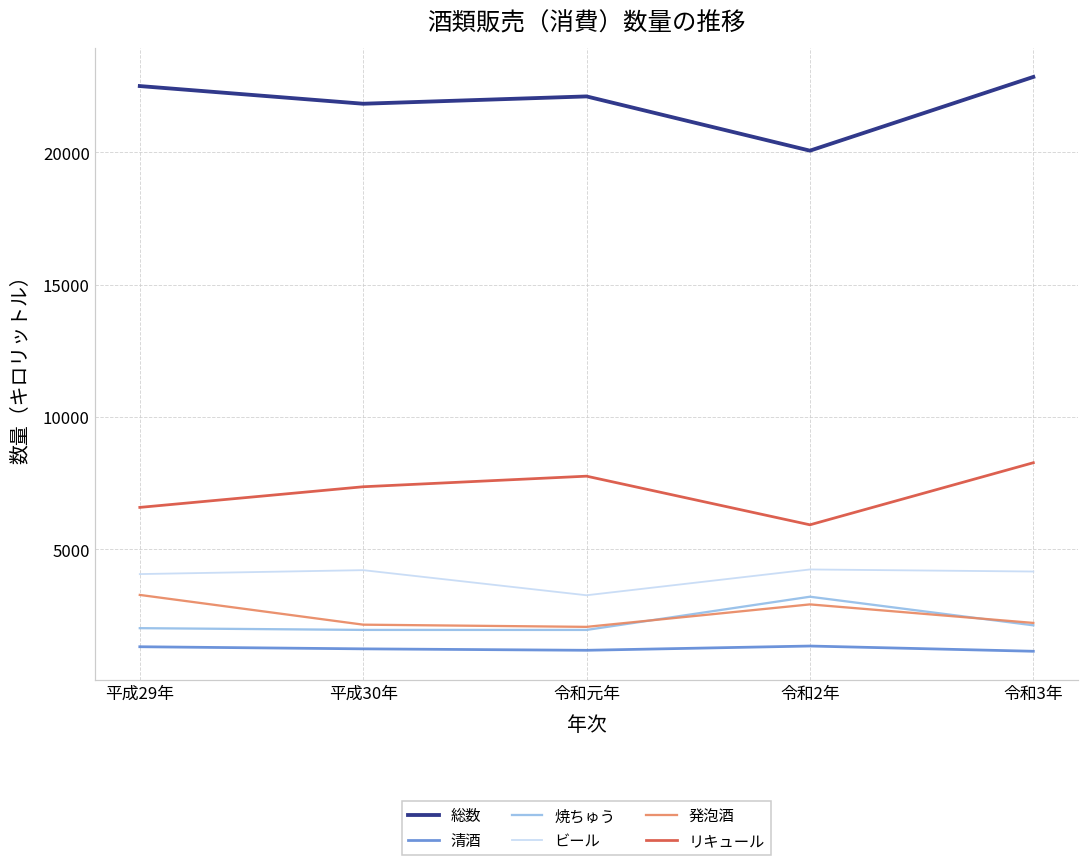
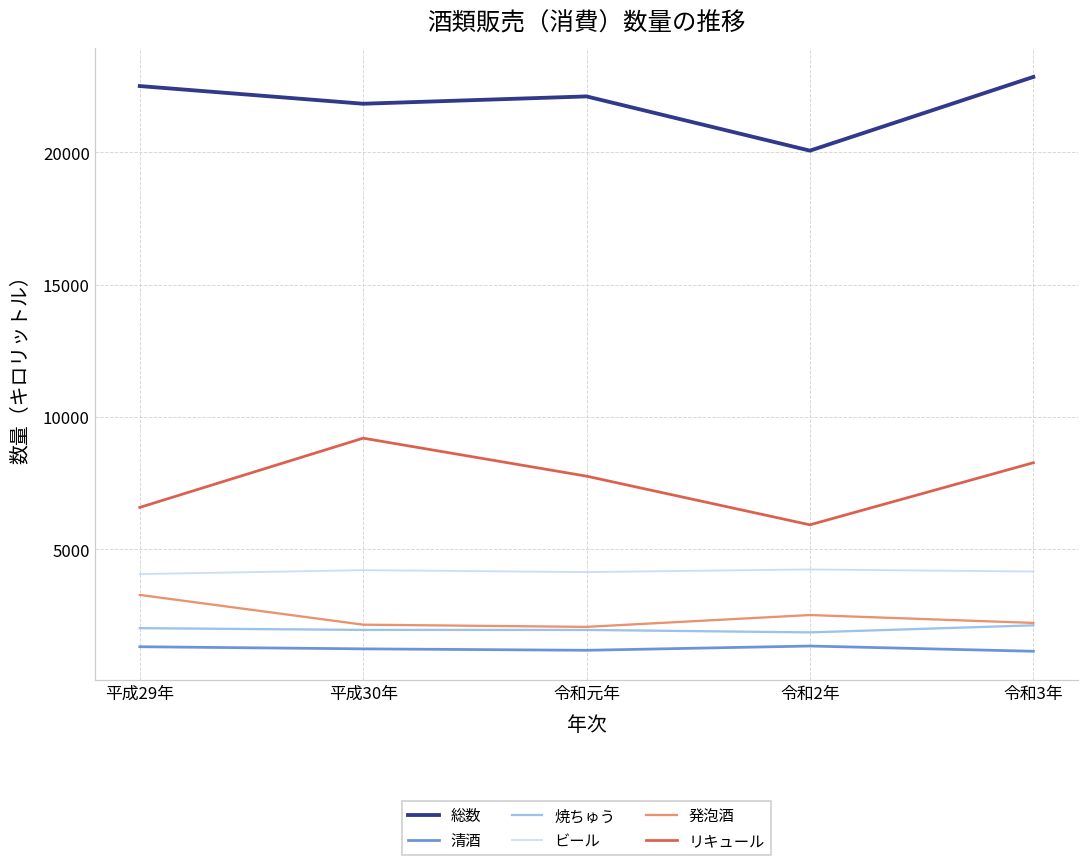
リキュール, 平成30年: 7400 -> 9200
ビール, 令和元年: 3300 -> 4100
焼ちゅう, 令和2年: 3200 -> 1900
発泡酒, 令和2年: 2900 -> 2500
